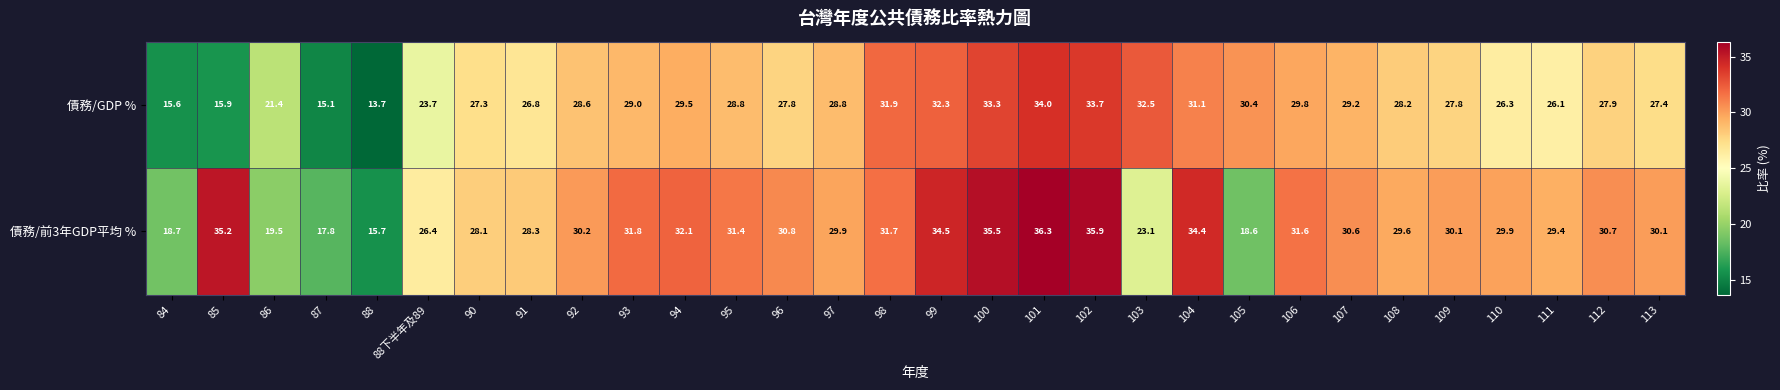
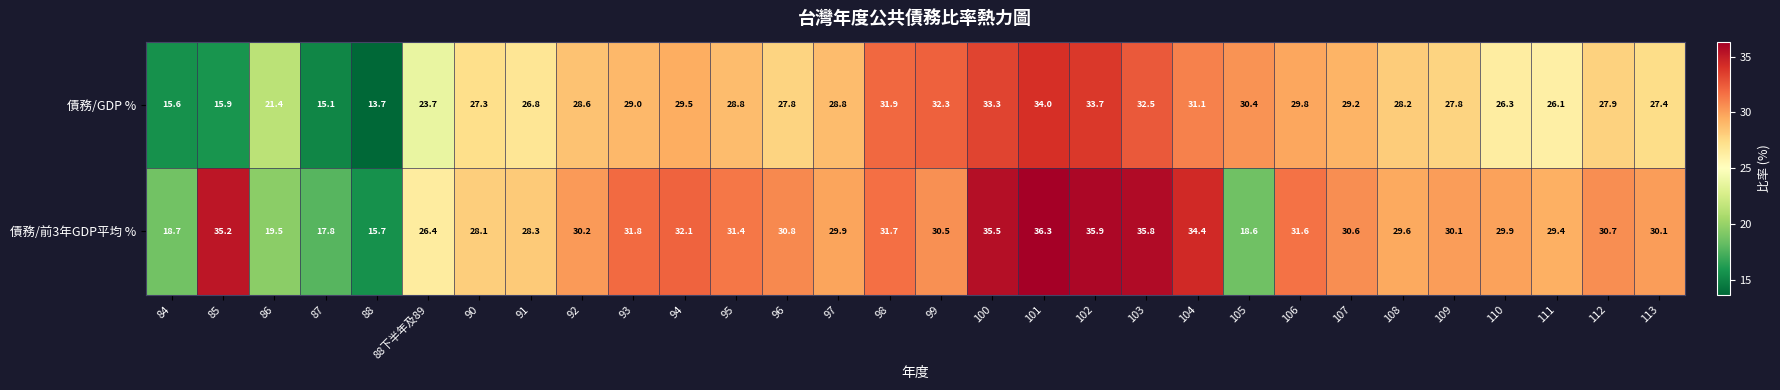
債務/前3年GDP平均 %, 99: 34.5 -> 30.5
債務/前3年GDP平均 %, 103: 23.1 -> 35.8
